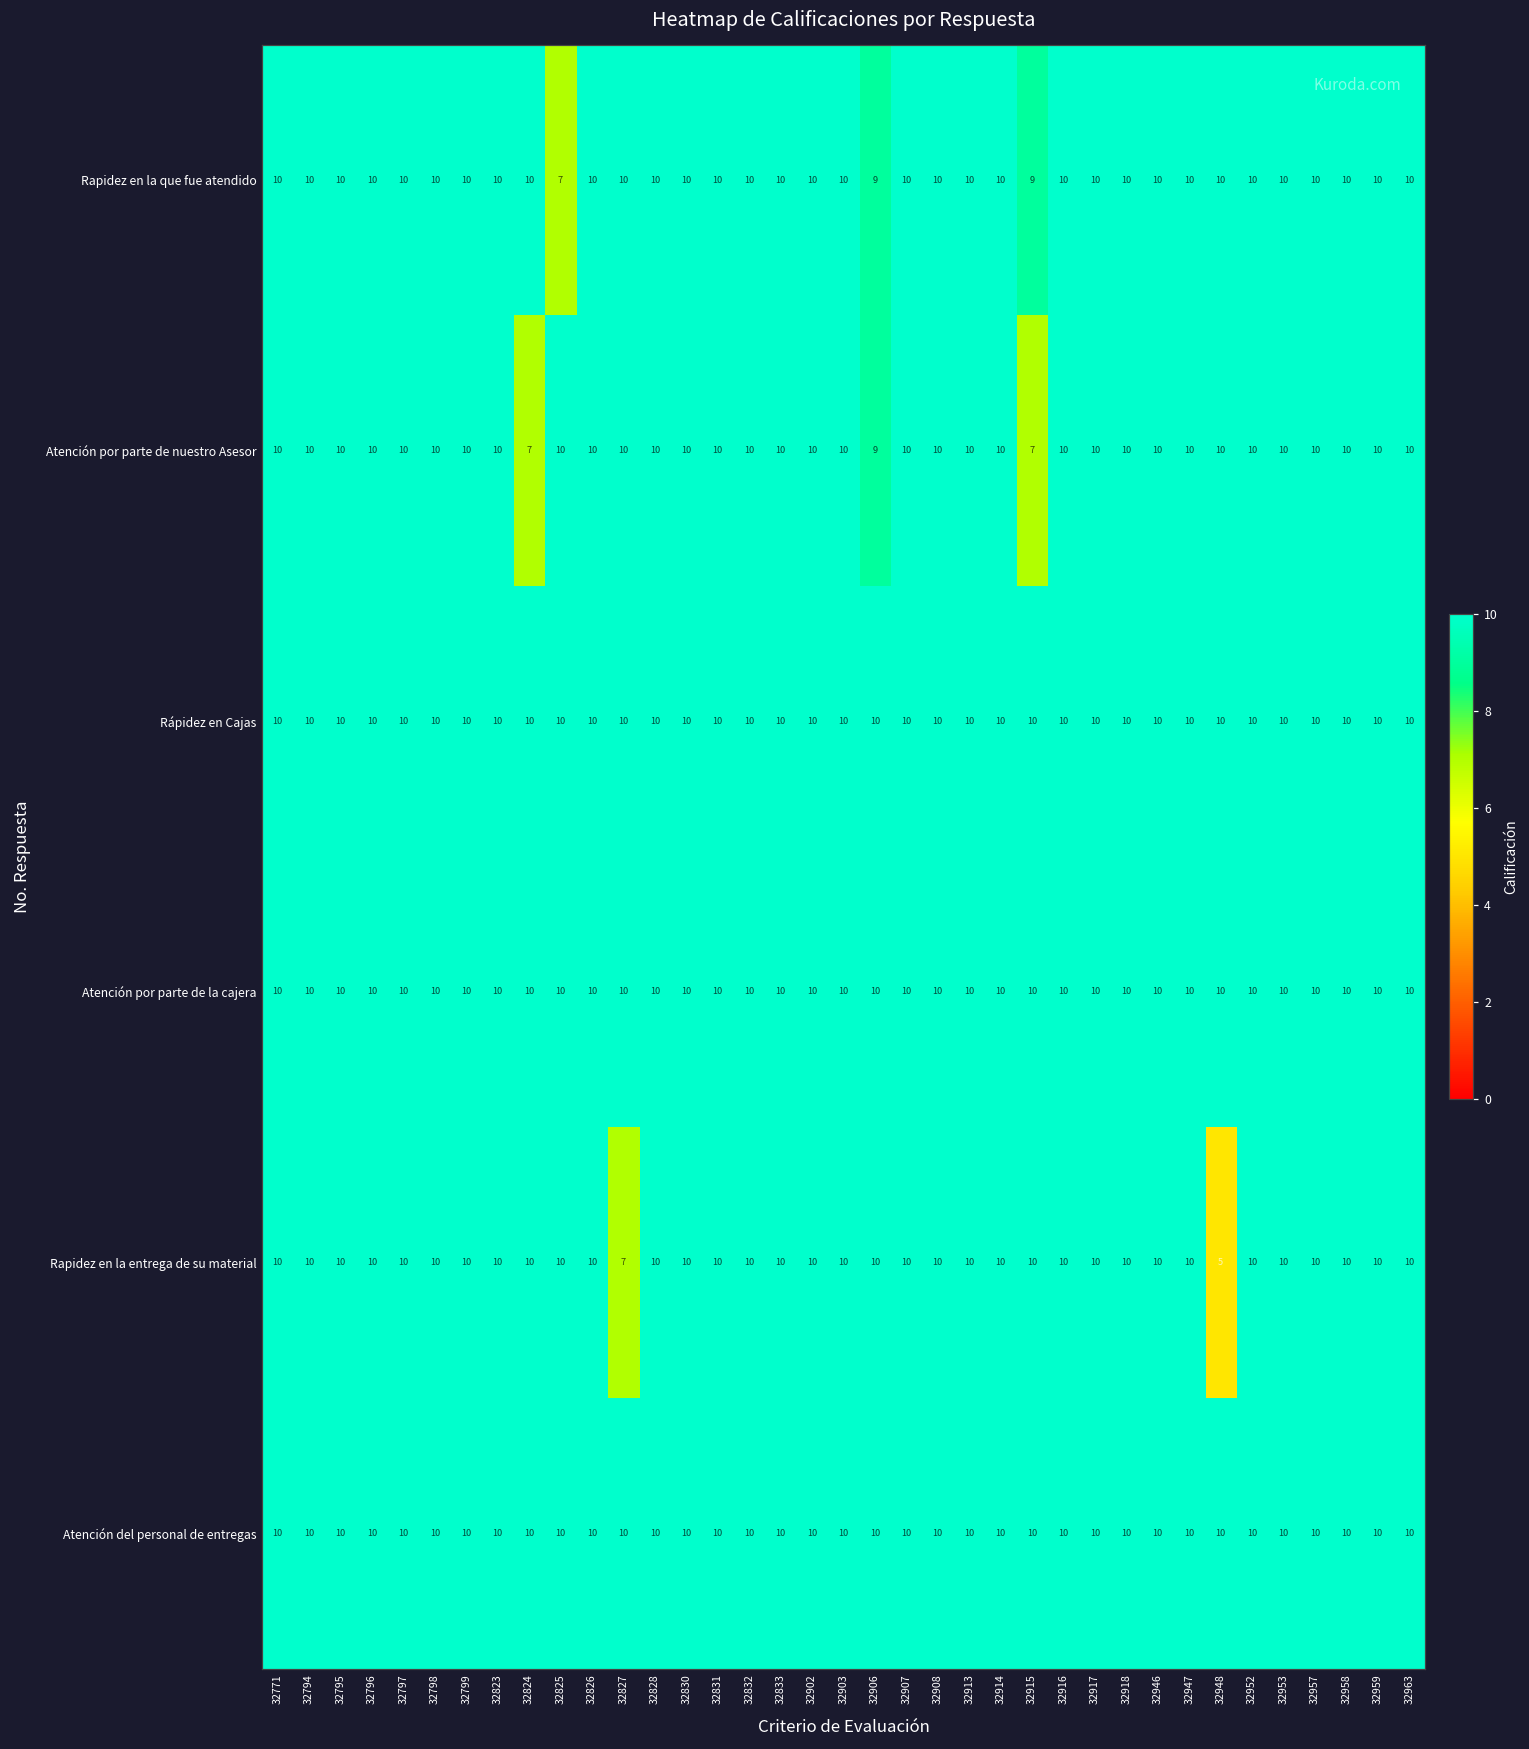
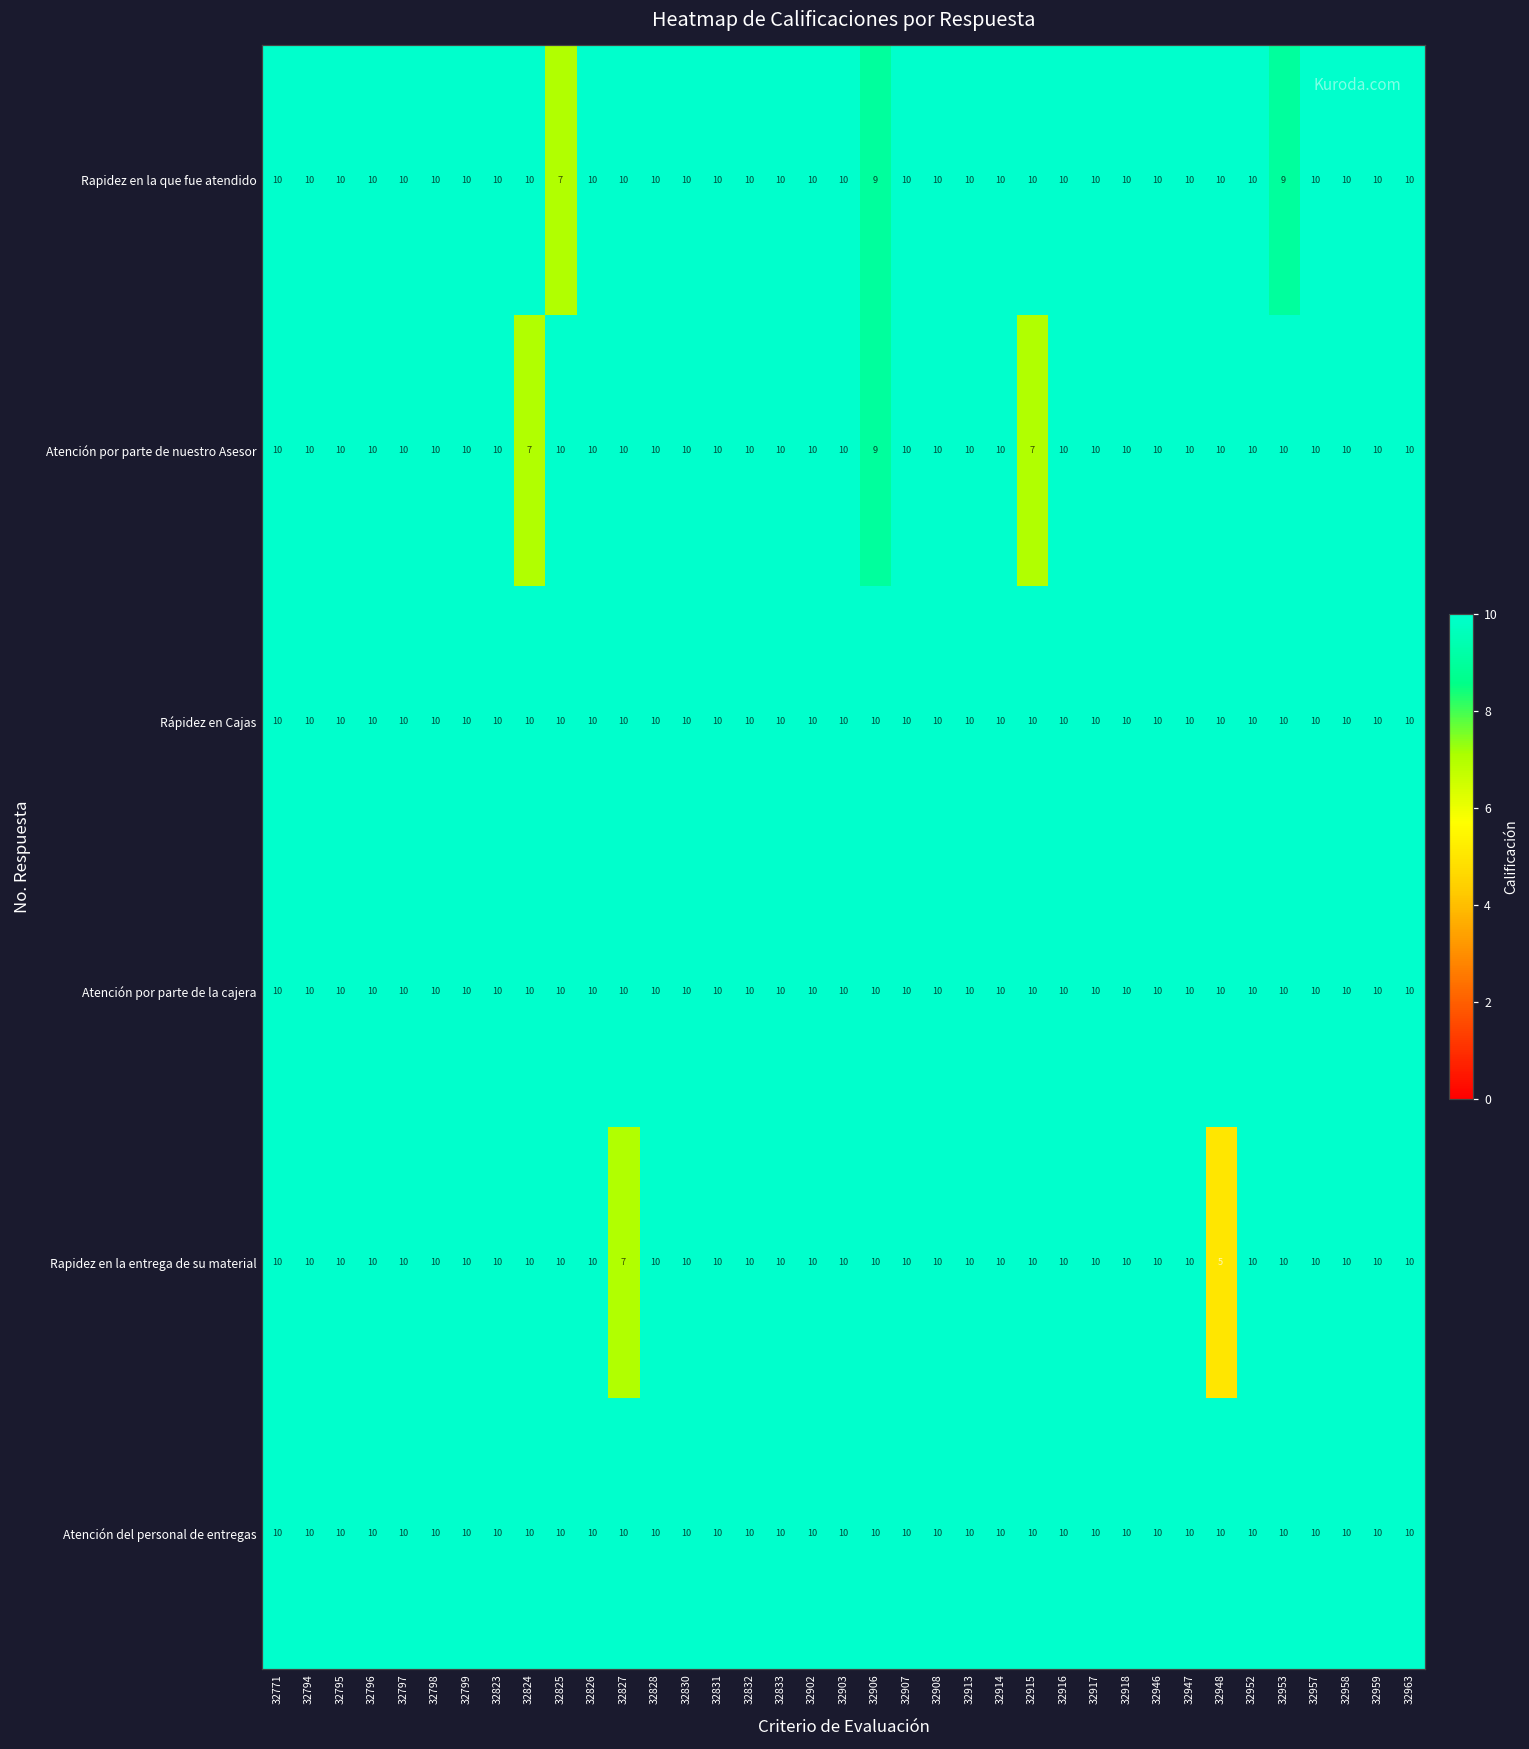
Rapidez en la que fue atendido, 32915: 9 -> 10
Rapidez en la que fue atendido, 32953: 10 -> 9
